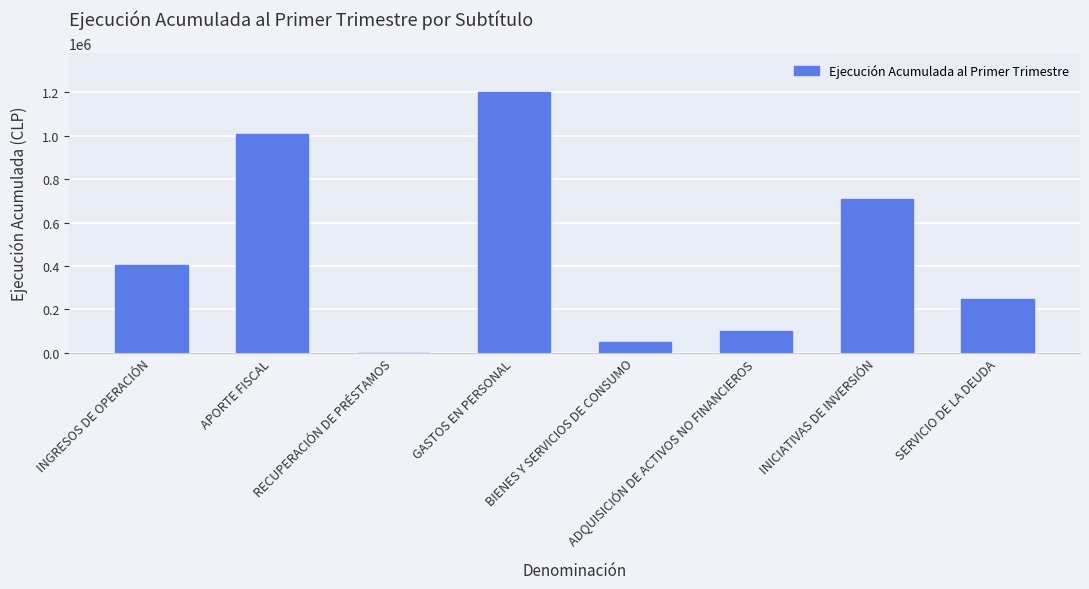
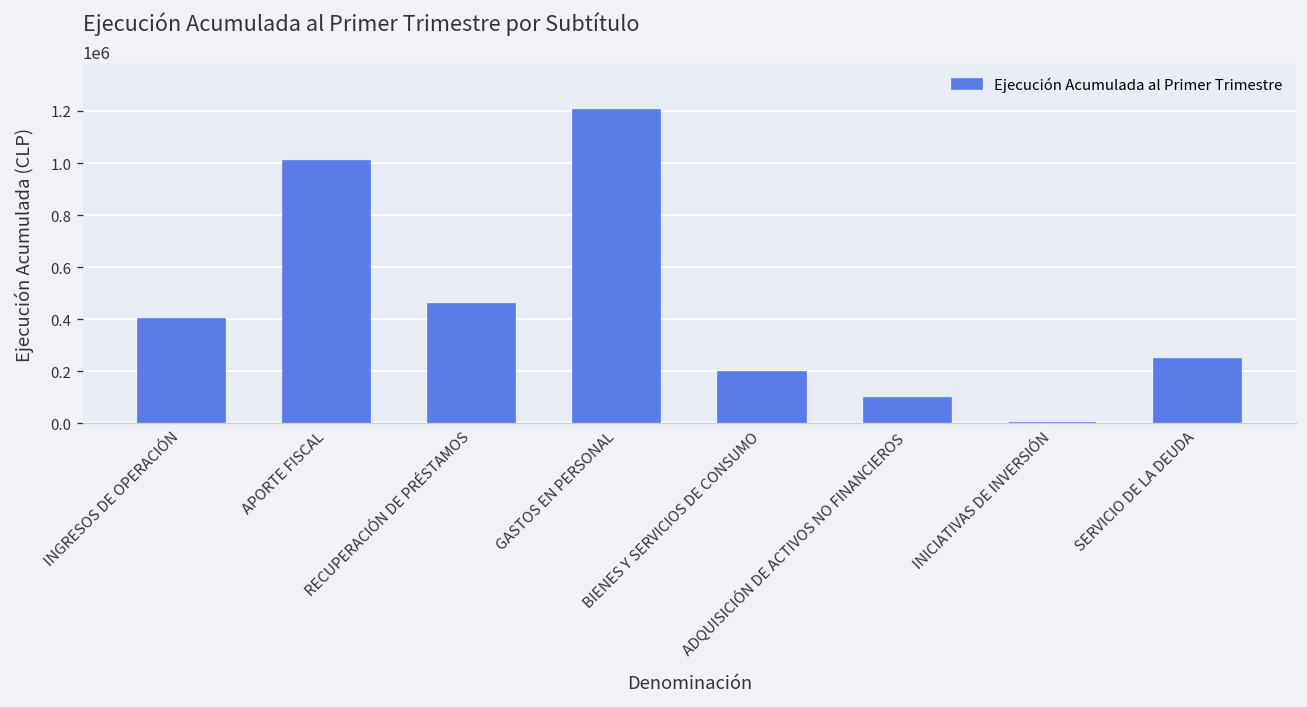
RECUPERACIÓN DE PRÉSTAMOS: 0 -> 460000
BIENES Y SERVICIOS DE CONSUMO: 50000 -> 200000
INICIATIVAS DE INVERSIÓN: 710000 -> 0
